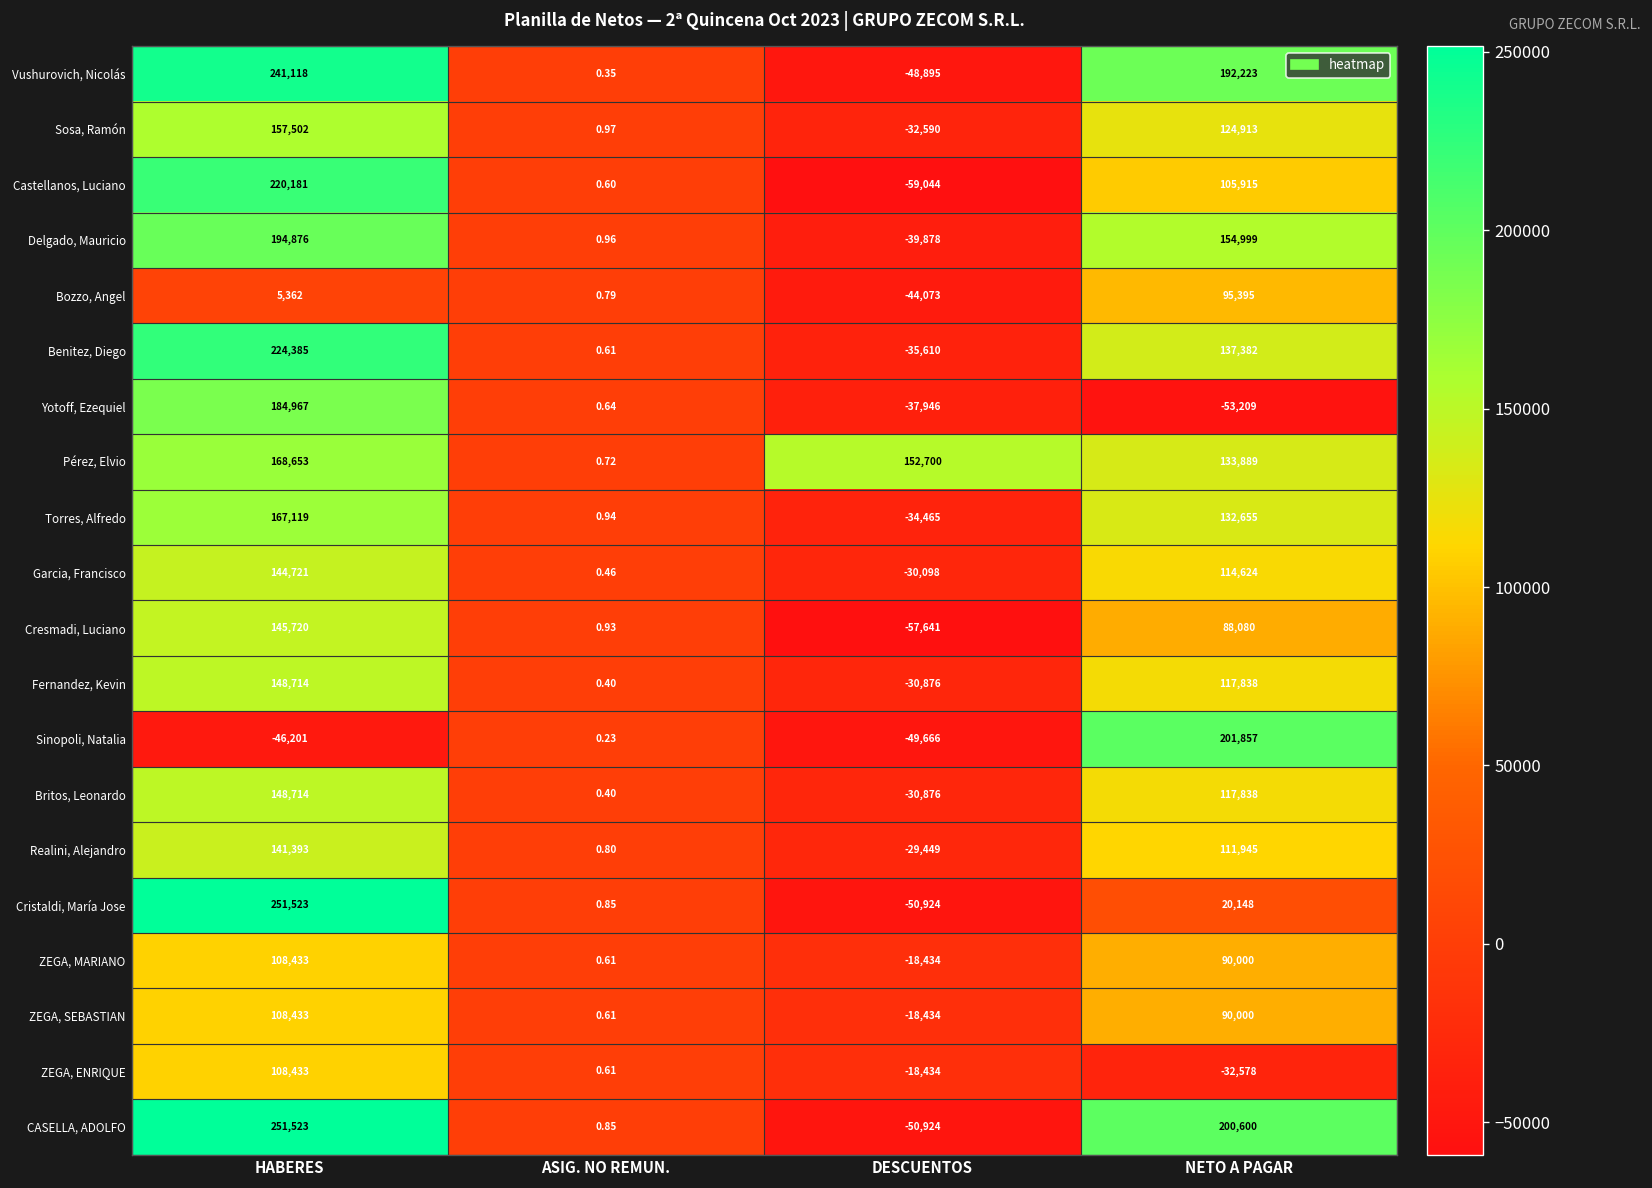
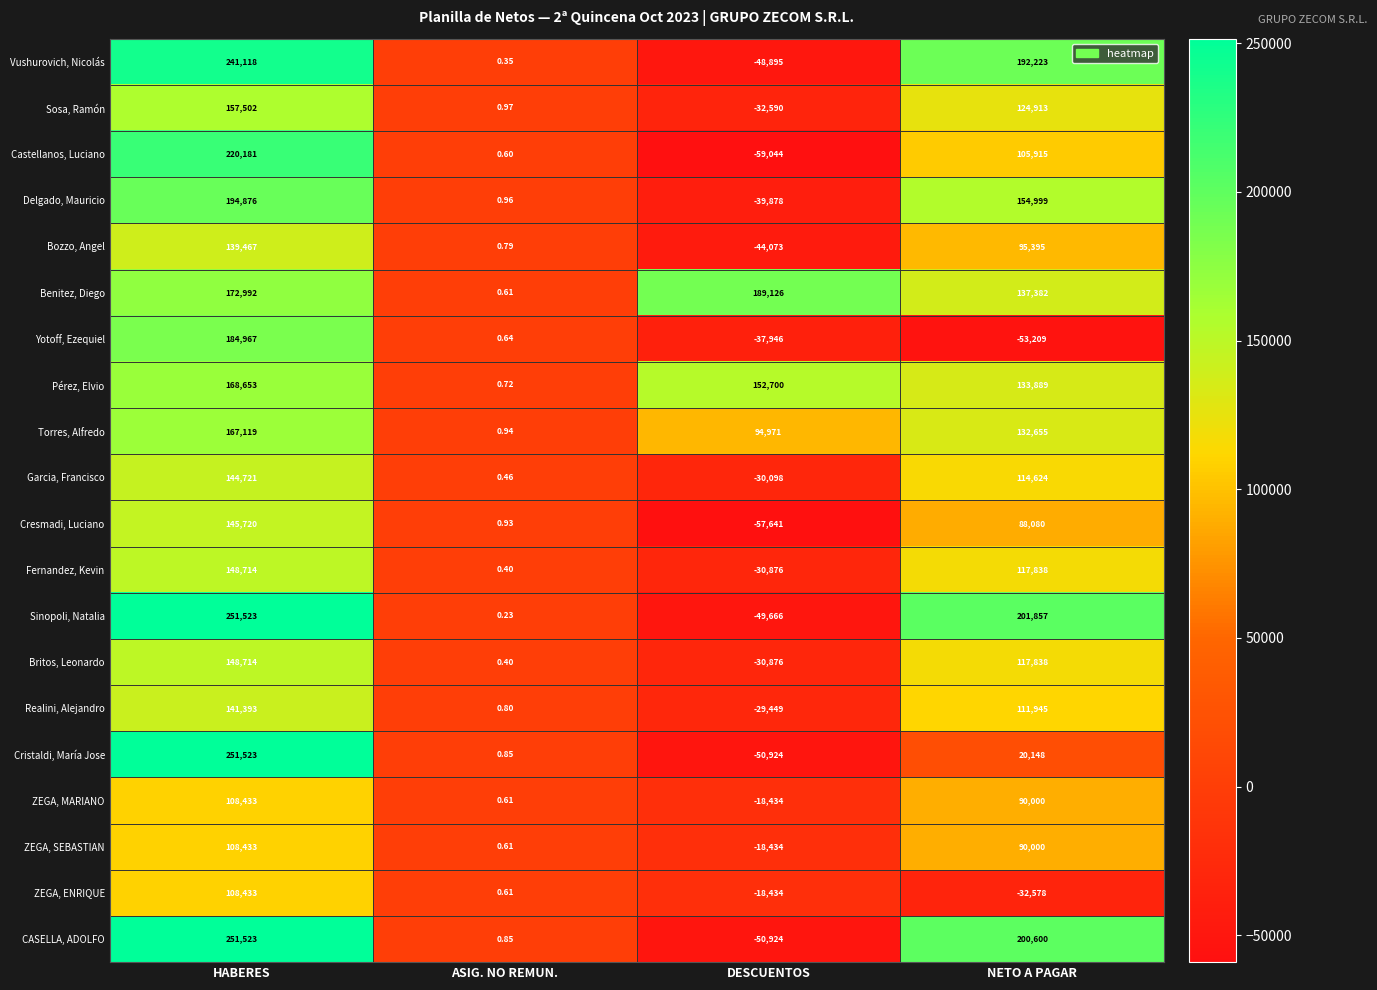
Bozzo, Angel, HABERES: 5,362 -> 139,467
Benitez, Diego, HABERES: 224,385 -> 172,992
Benitez, Diego, DESCUENTOS: -35,610 -> 189,126
Torres, Alfredo, DESCUENTOS: -34,465 -> 94,971
Sinopoli, Natalia, HABERES: -46,201 -> 251,523
